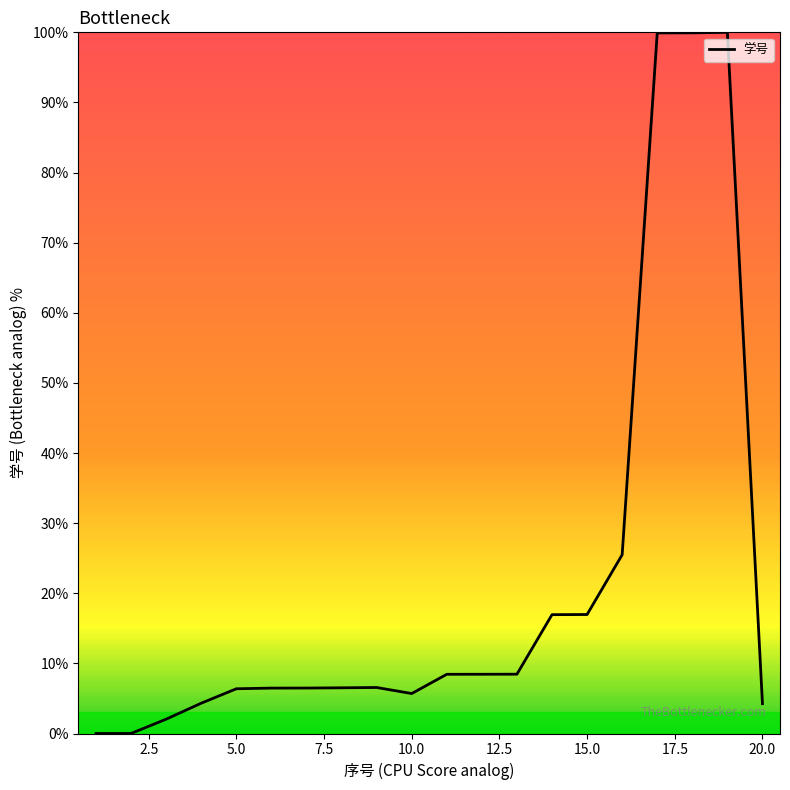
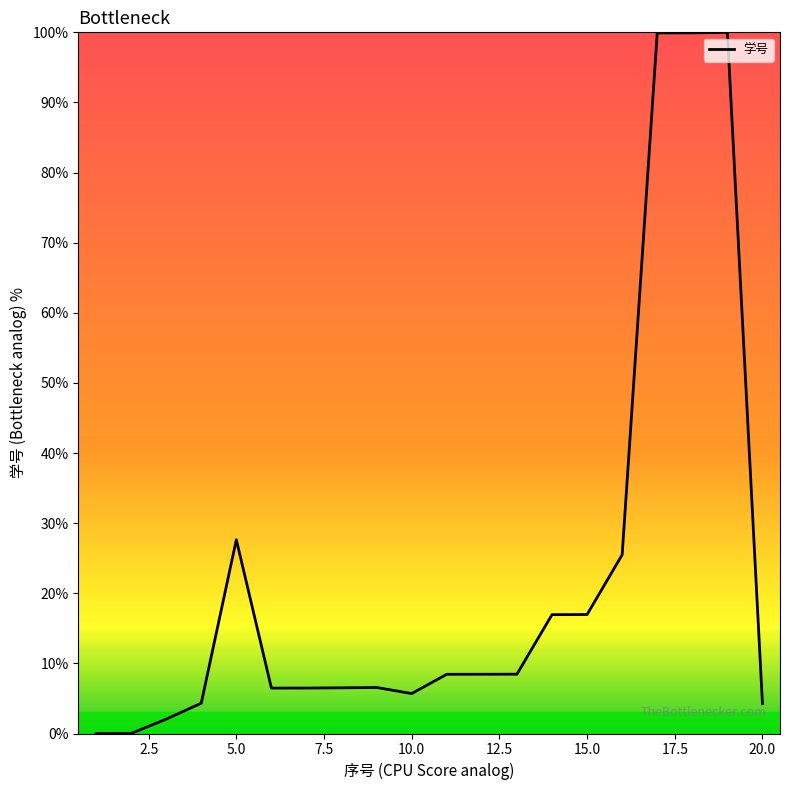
5.0: 6% -> 28%
